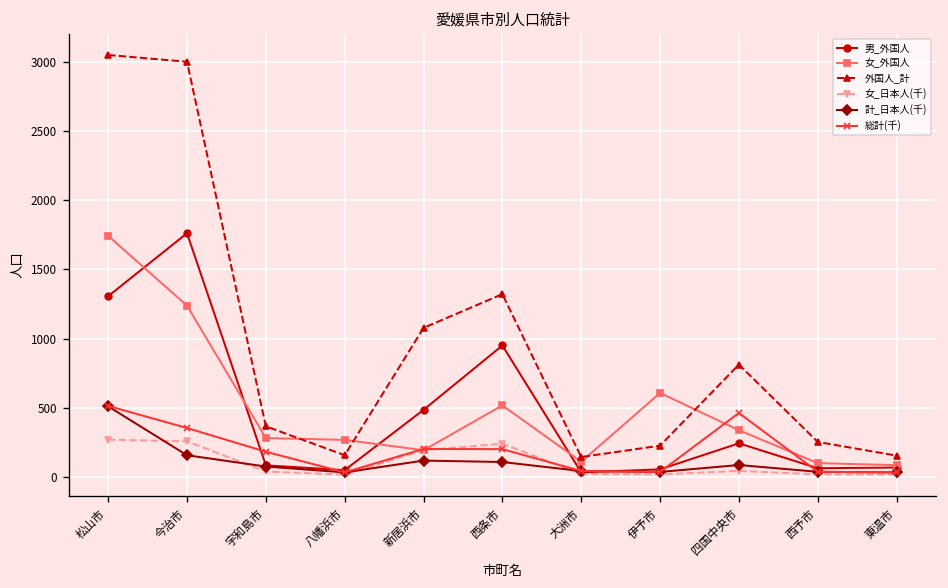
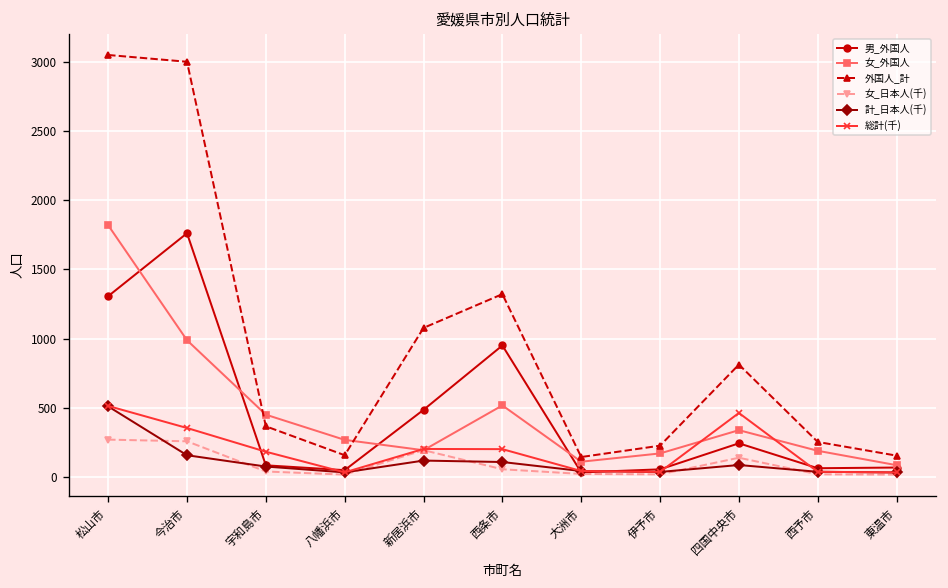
女_外国人, 松山市: 1740 -> 1820
女_外国人, 今治市: 1240 -> 990
女_外国人, 宇和島市: 280 -> 450
女_日本人(千), 西条市: 240 -> 60
女_外国人, 伊予市: 610 -> 170
女_日本人(千), 四国中央市: 40 -> 140
女_外国人, 西予市: 100 -> 190
